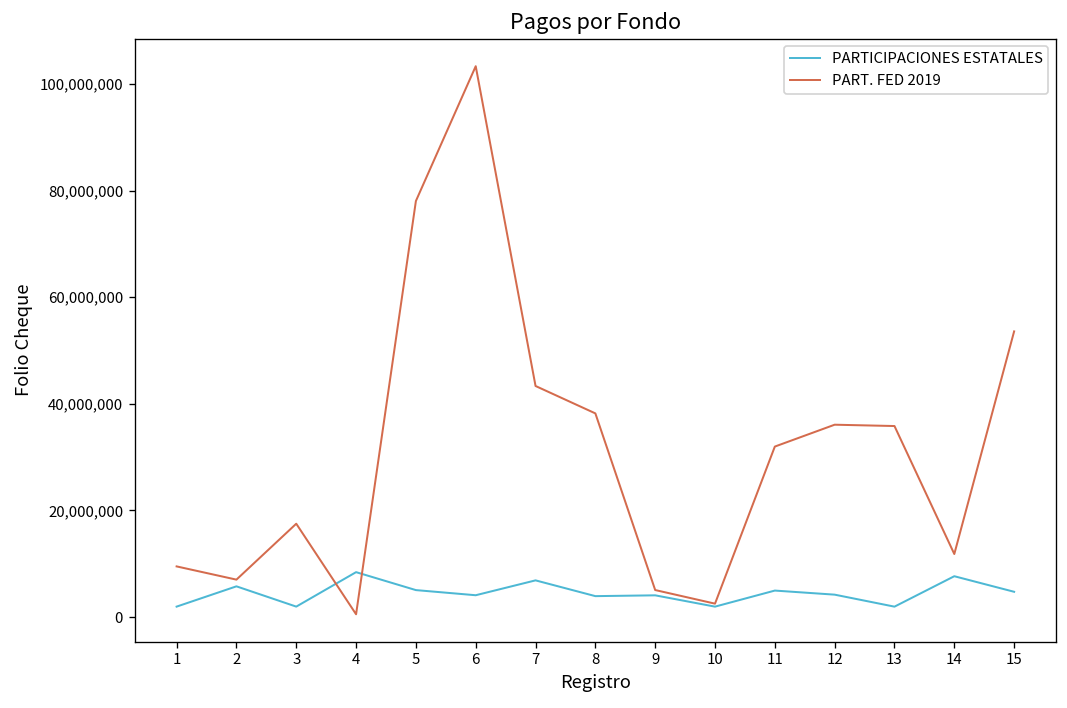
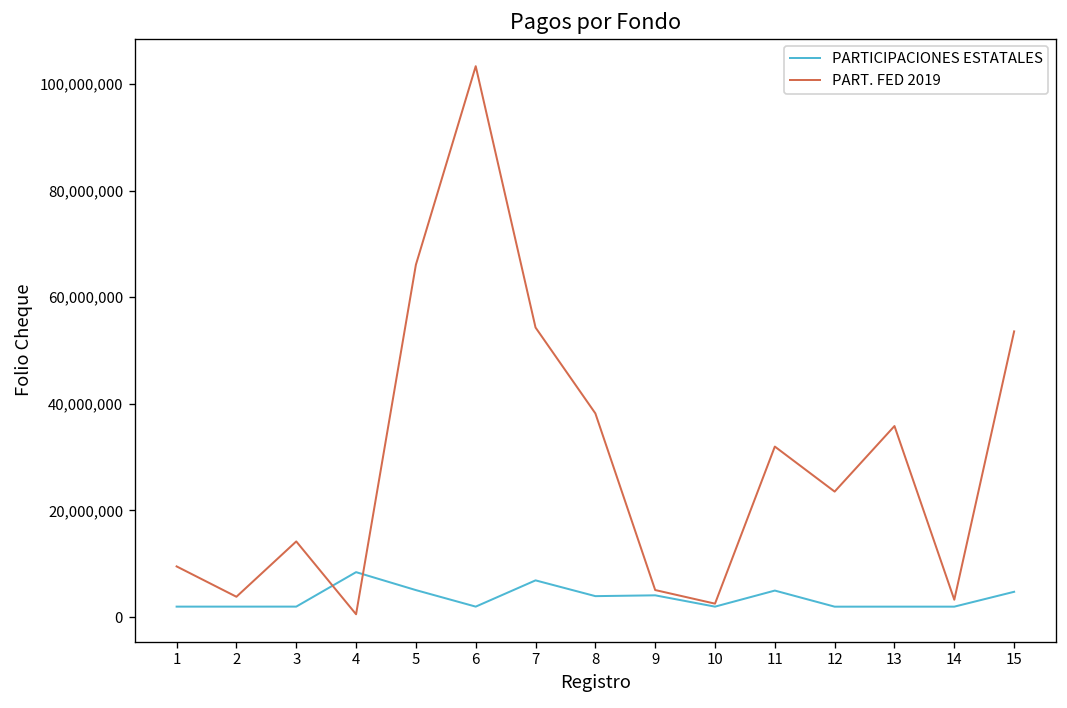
PARTICIPACIONES ESTATALES, 2: 6,000,000 -> 2,000,000
PART. FED 2019, 2: 7,000,000 -> 4,000,000
PART. FED 2019, 3: 18,000,000 -> 14,000,000
PART. FED 2019, 5: 78,000,000 -> 66,000,000
PARTICIPACIONES ESTATALES, 6: 4,000,000 -> 2,000,000
PART. FED 2019, 7: 43,000,000 -> 54,000,000
PARTICIPACIONES ESTATALES, 12: 4,000,000 -> 2,000,000
PART. FED 2019, 12: 36,000,000 -> 24,000,000
PARTICIPACIONES ESTATALES, 14: 8,000,000 -> 2,000,000
PART. FED 2019, 14: 12,000,000 -> 3,000,000
